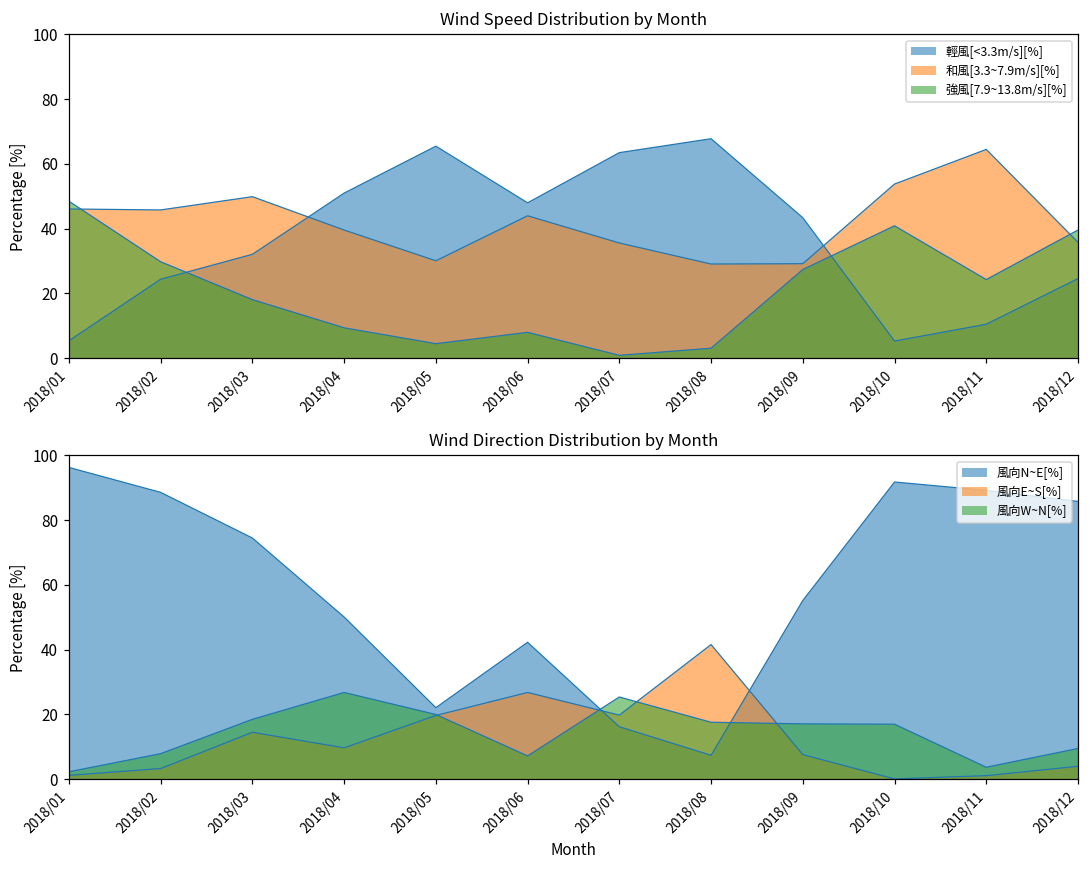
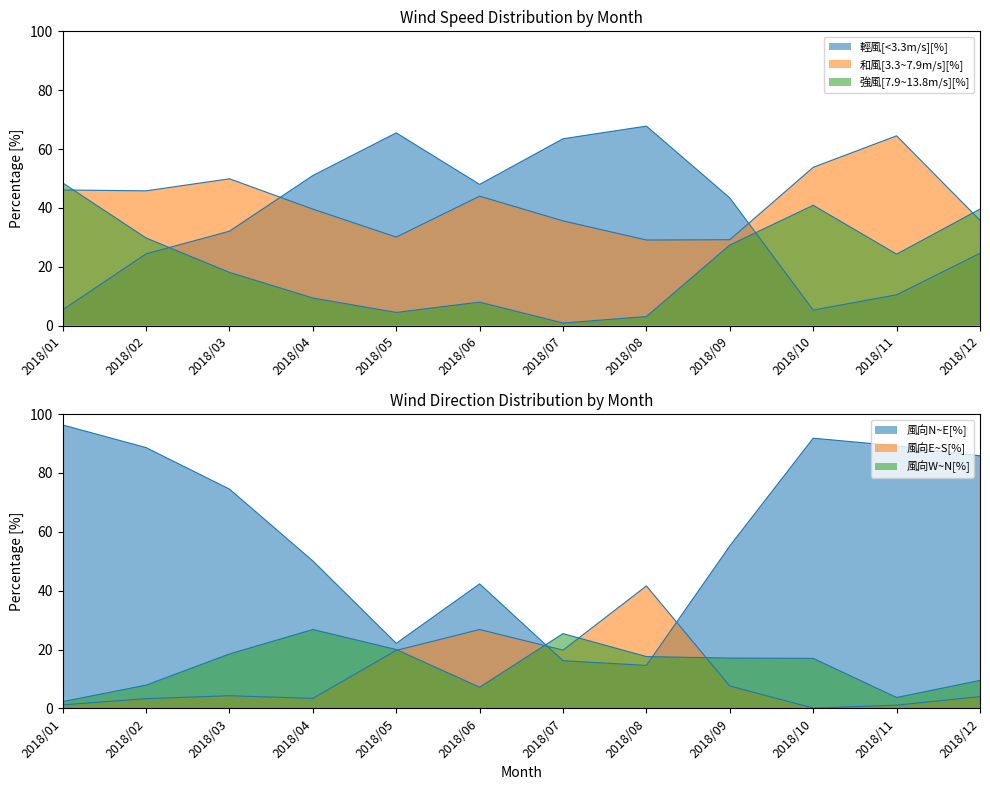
Wind Direction Distribution by Month, 風向E~S[%], 2018/03: 15 -> 4
Wind Direction Distribution by Month, 風向E~S[%], 2018/04: 10 -> 3
Wind Direction Distribution by Month, 風向N~E[%], 2018/08: 7 -> 15
